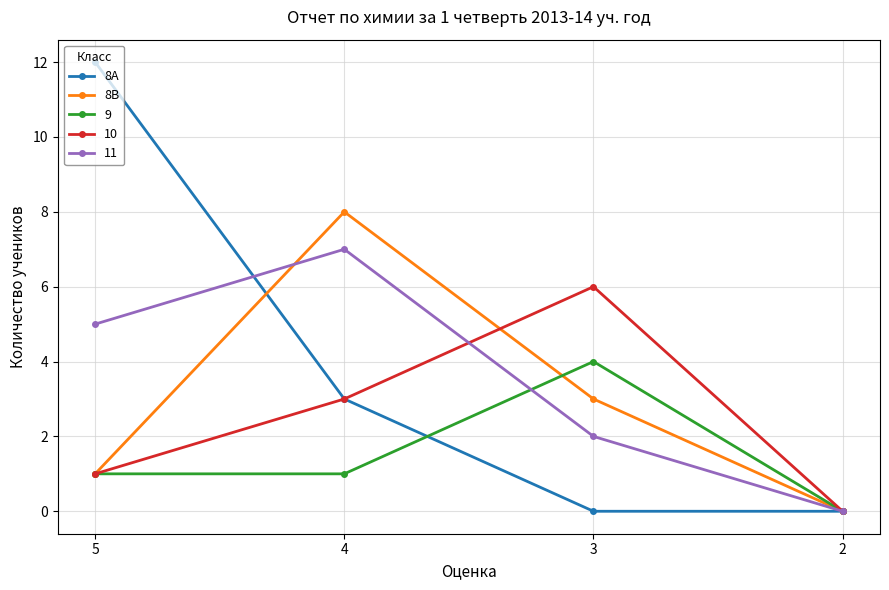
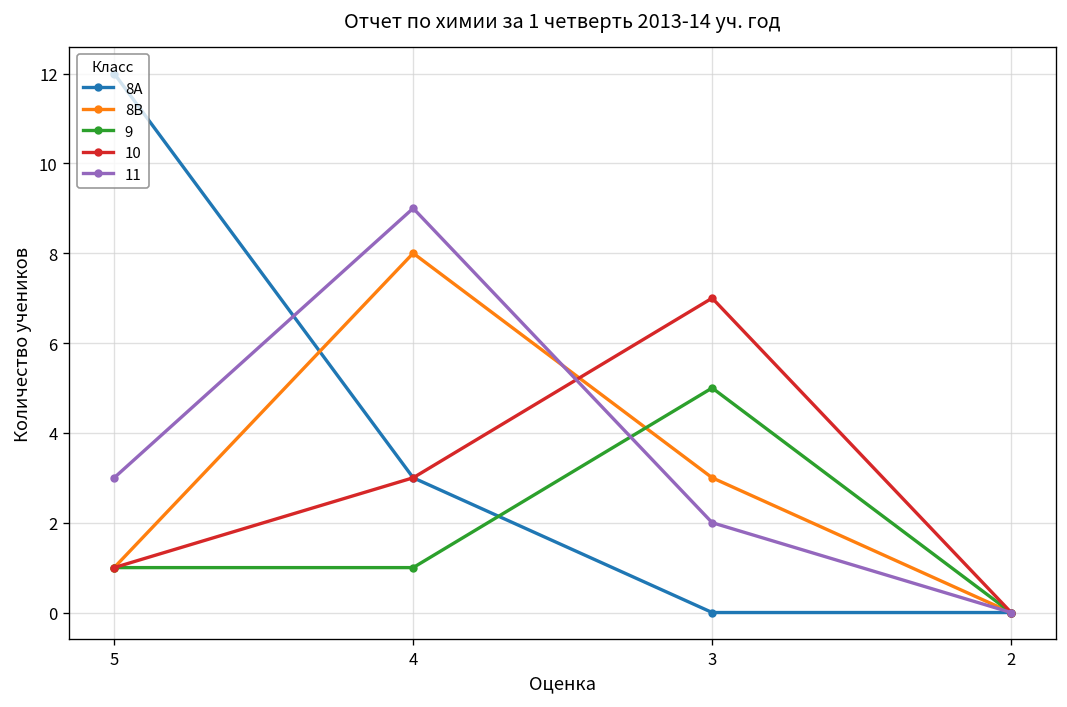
11, 5: 5 -> 3
11, 4: 7 -> 9
9, 3: 4 -> 5
10, 3: 6 -> 7
